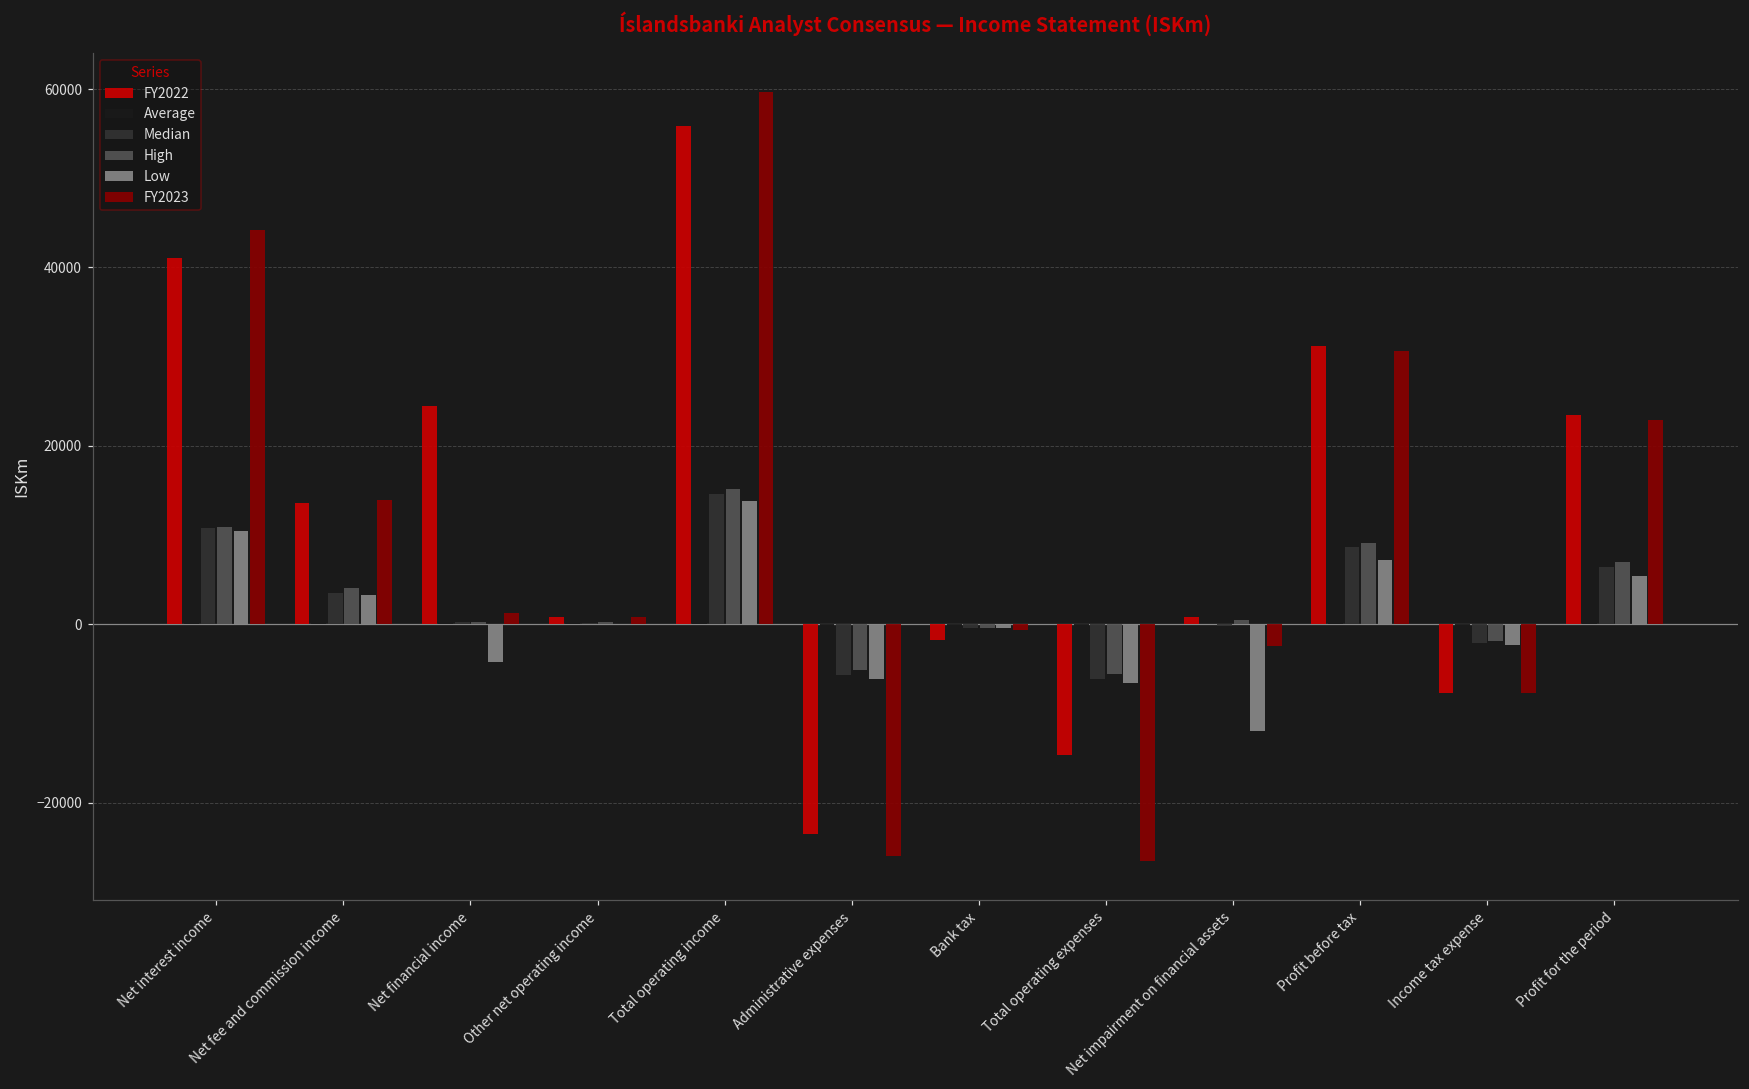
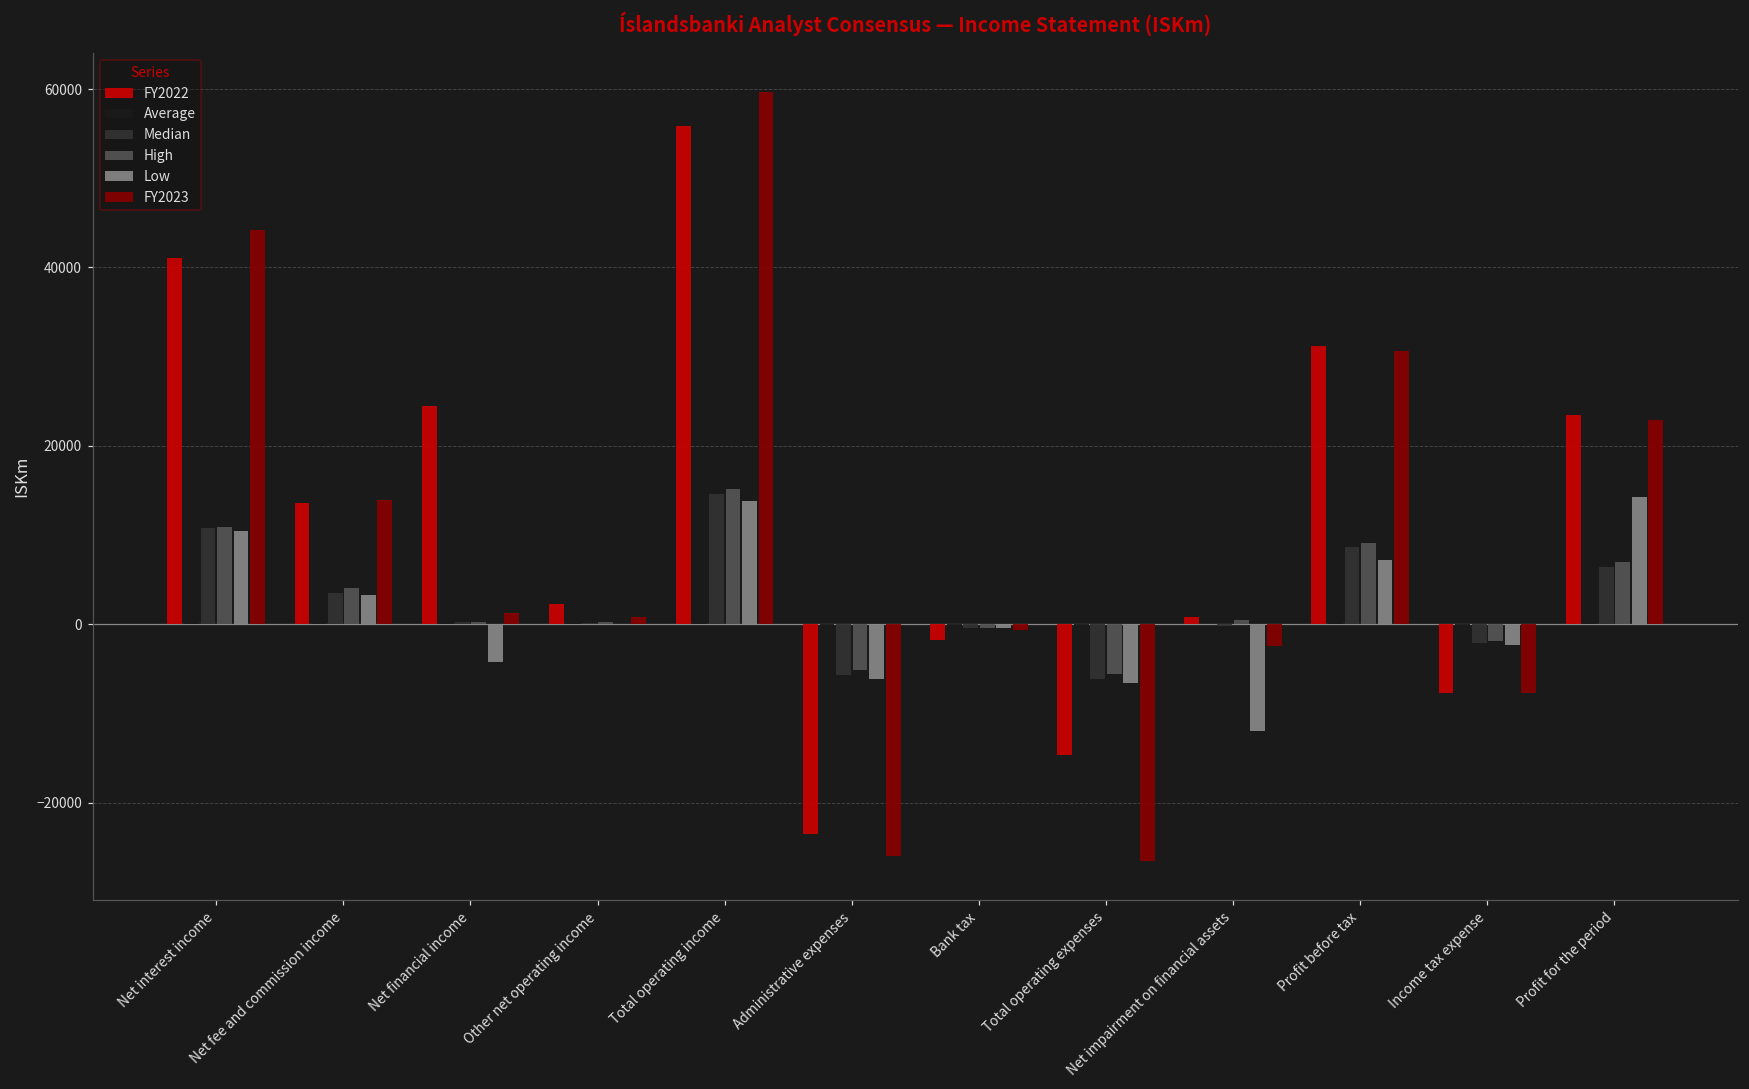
FY2022, Other net operating income: 1000 -> 2000
Low, Profit for the period: 5000 -> 14000
